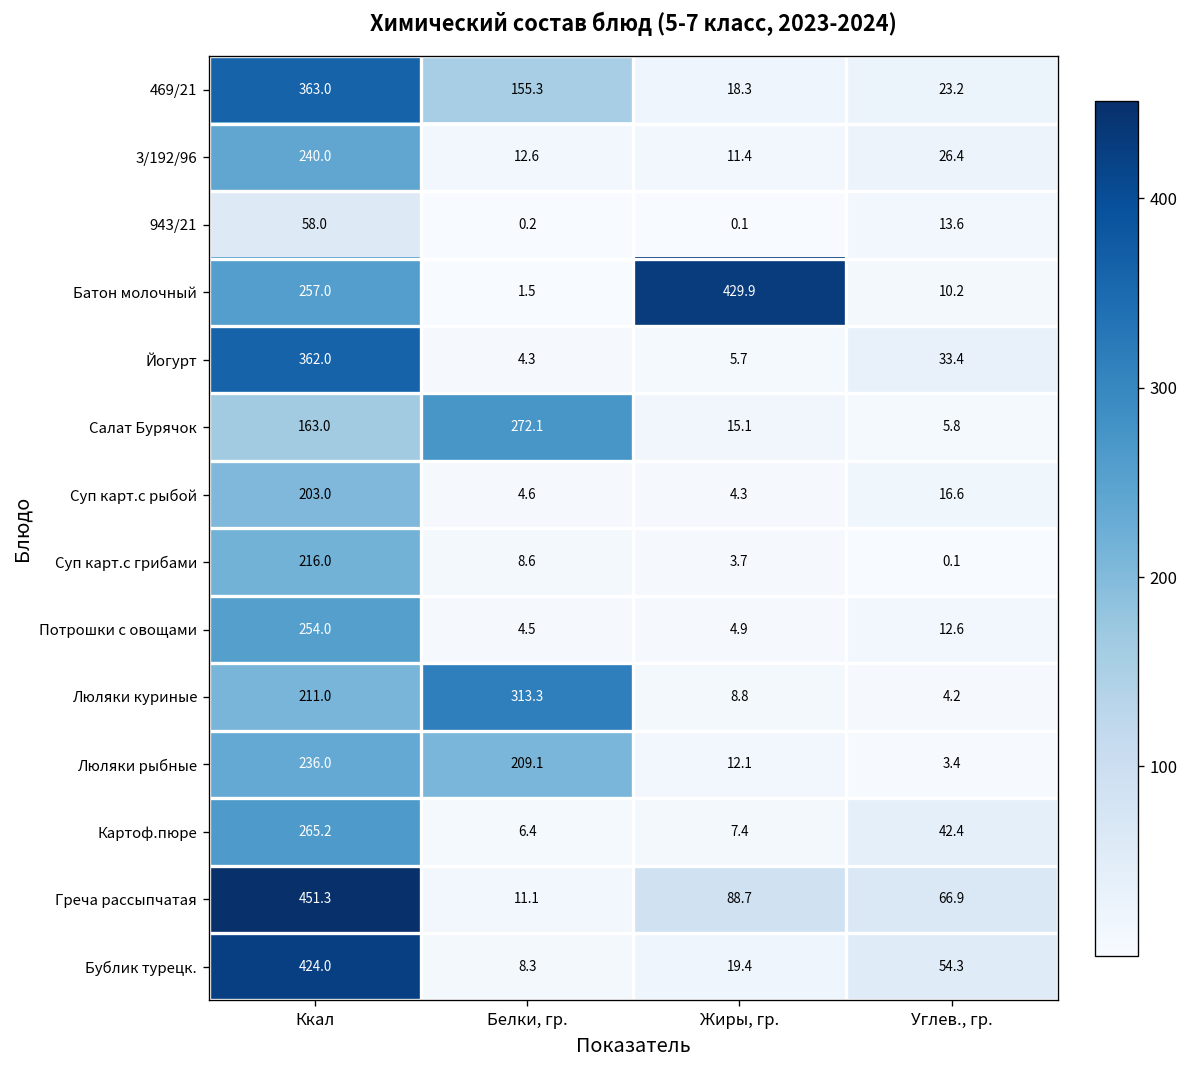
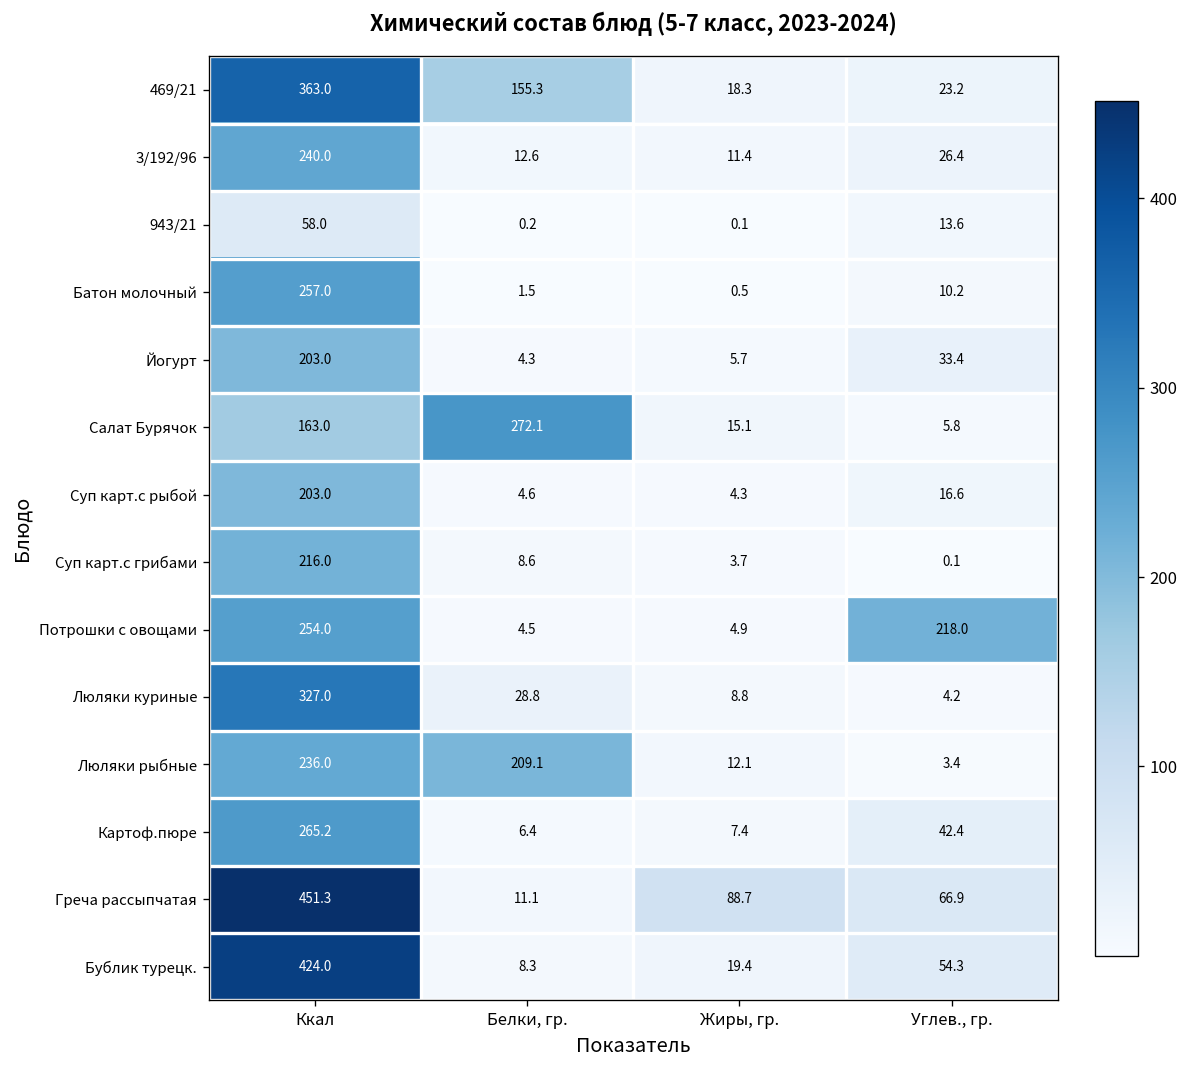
Батон молочный, Жиры, гр.: 429.9 -> 0.5
Йогурт, Ккал: 362.0 -> 203.0
Потрошки с овощами, Углев., гр.: 12.6 -> 218.0
Люляки куриные, Ккал: 211.0 -> 327.0
Люляки куриные, Белки, гр.: 313.3 -> 28.8
